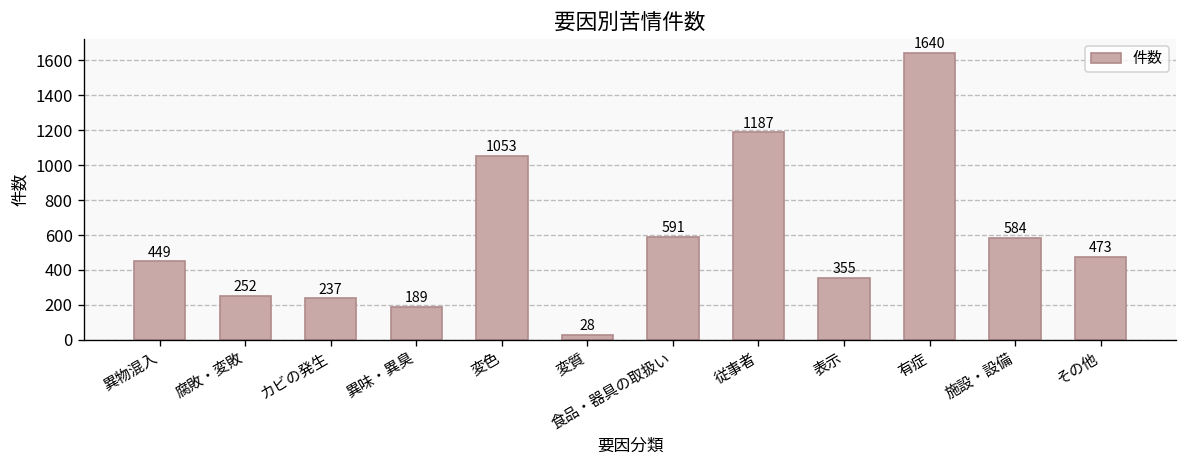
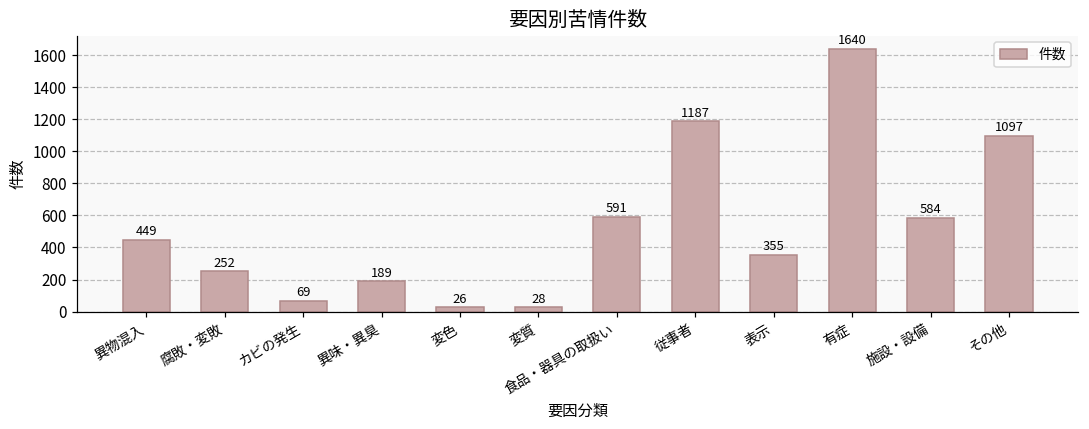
カビの発生: 237 -> 69
変色: 1053 -> 26
その他: 473 -> 1097
